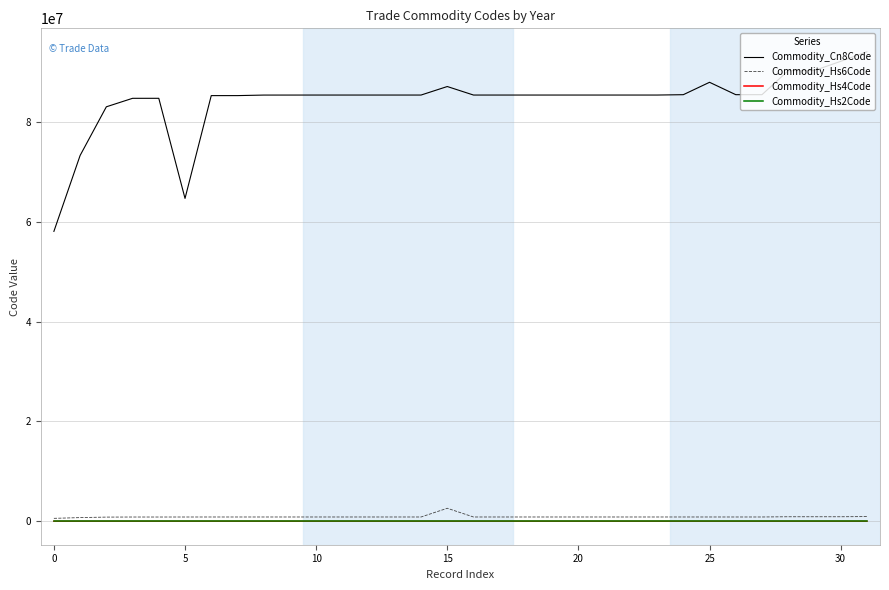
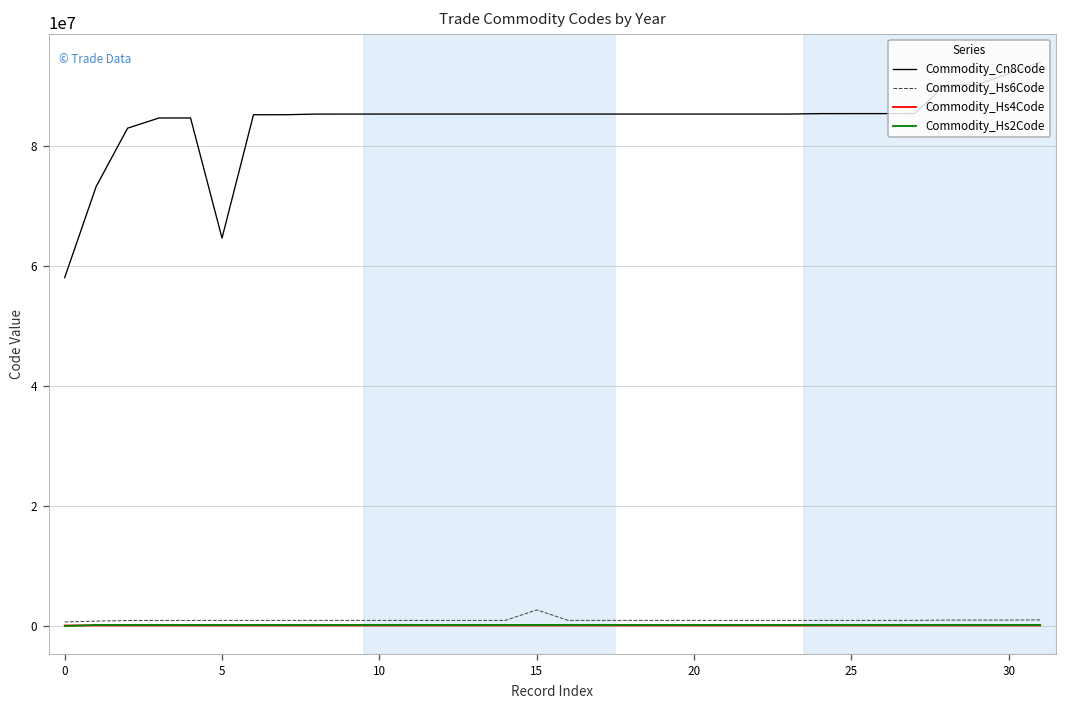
Commodity_Cn8Code, 15: 87000000 -> 85000000
Commodity_Cn8Code, 25: 88000000 -> 85000000
